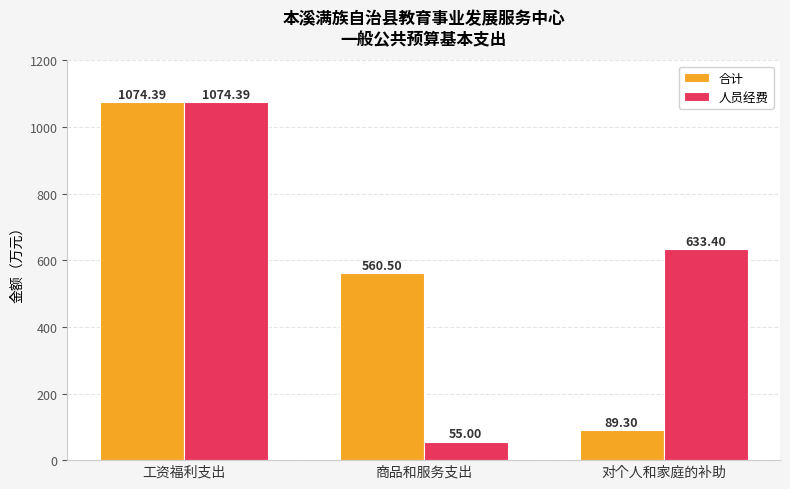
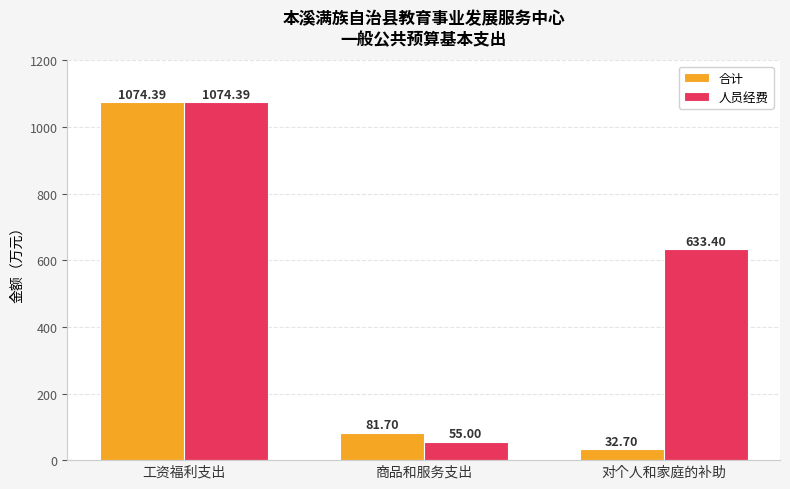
合计, 商品和服务支出: 560.50 -> 81.70
合计, 对个人和家庭的补助: 89.30 -> 32.70
